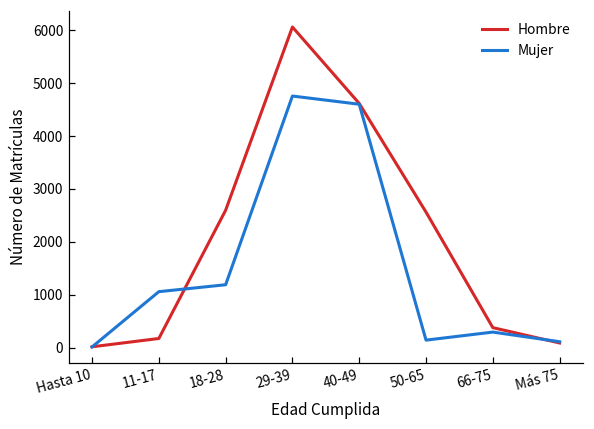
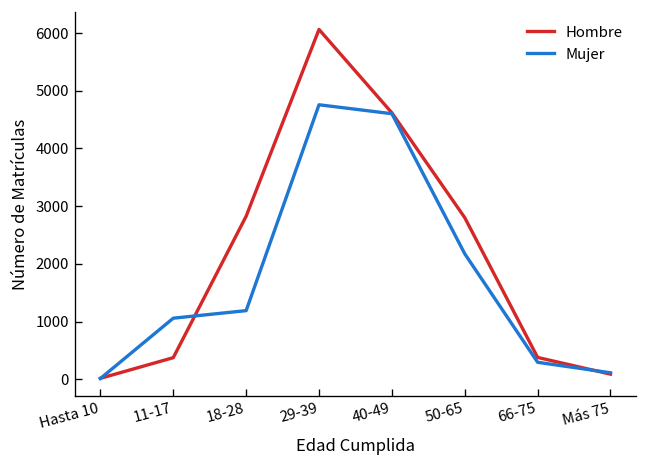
Hombre, 11-17: 200 -> 400
Hombre, 18-28: 2600 -> 2800
Hombre, 50-65: 2600 -> 2800
Mujer, 50-65: 100 -> 2200
